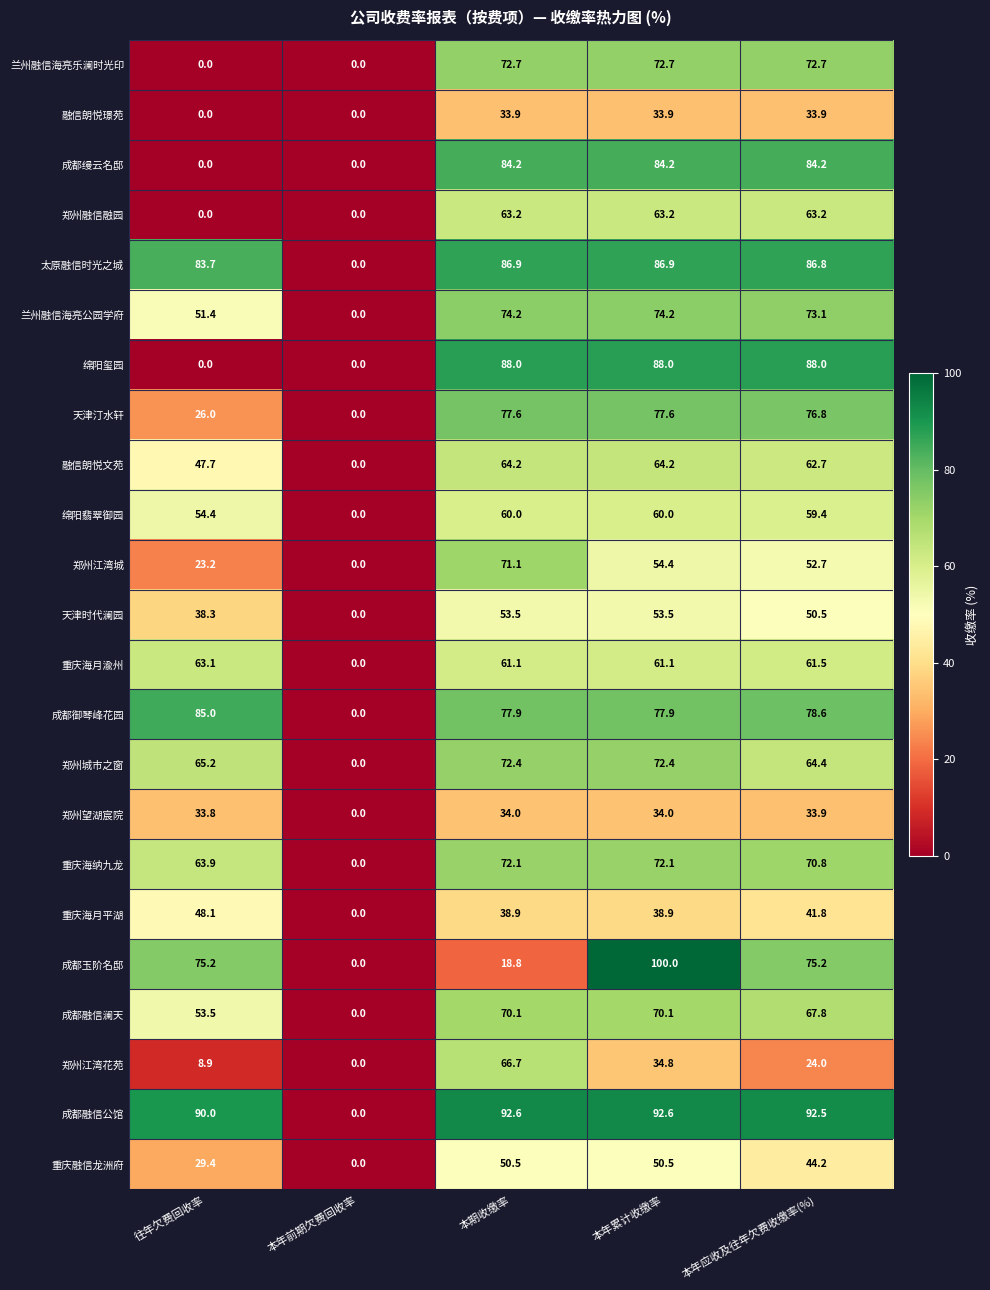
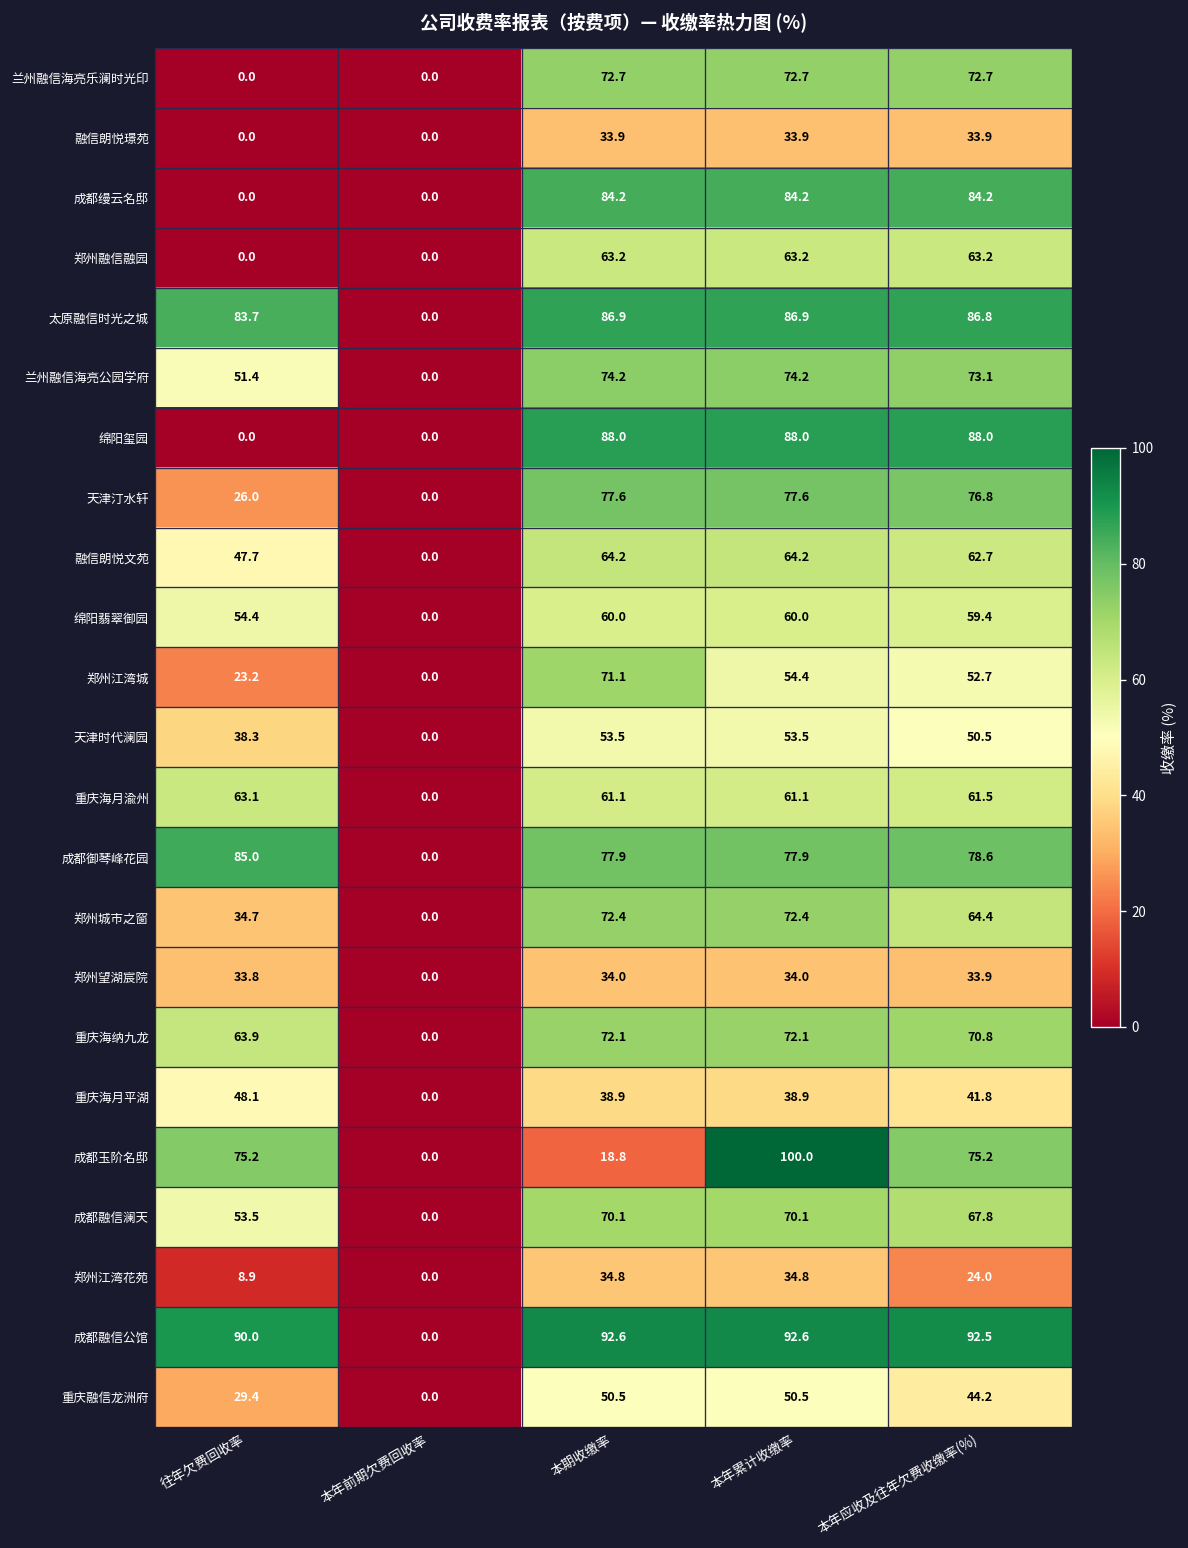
郑州城市之窗, 往年欠费回收率: 65.2 -> 34.7
郑州江湾花苑, 本期收缴率: 66.7 -> 34.8
